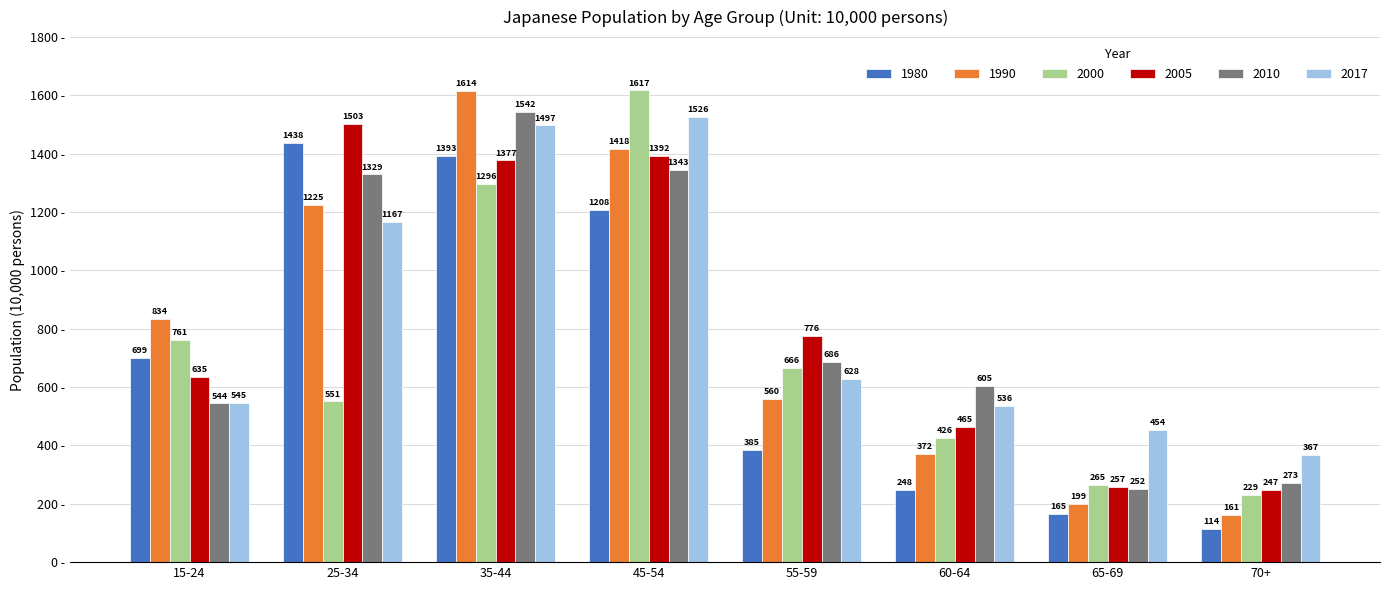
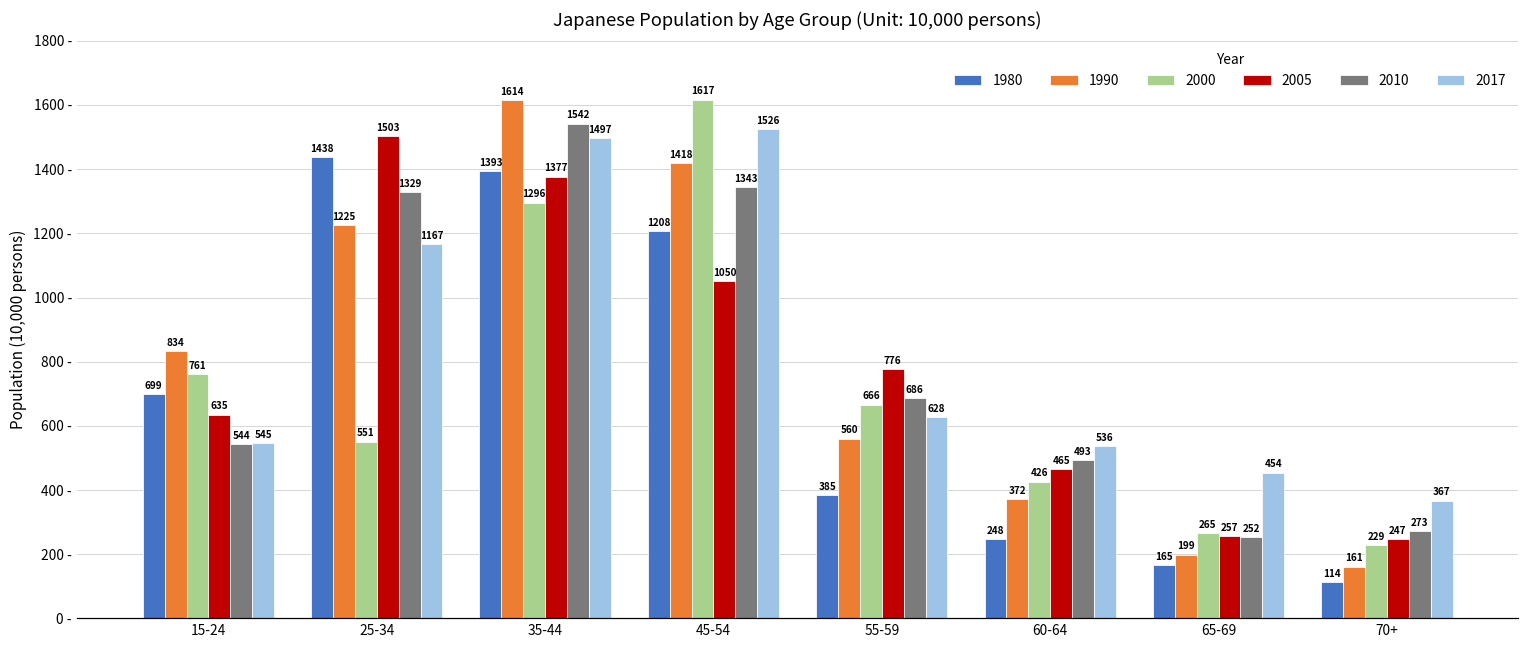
2005, 45-54: 1392 -> 1050
2010, 60-64: 605 -> 493
